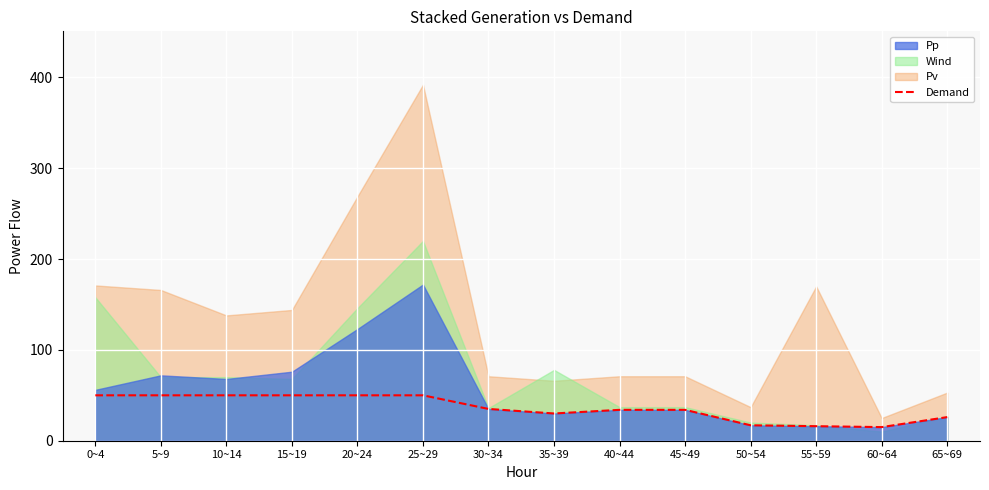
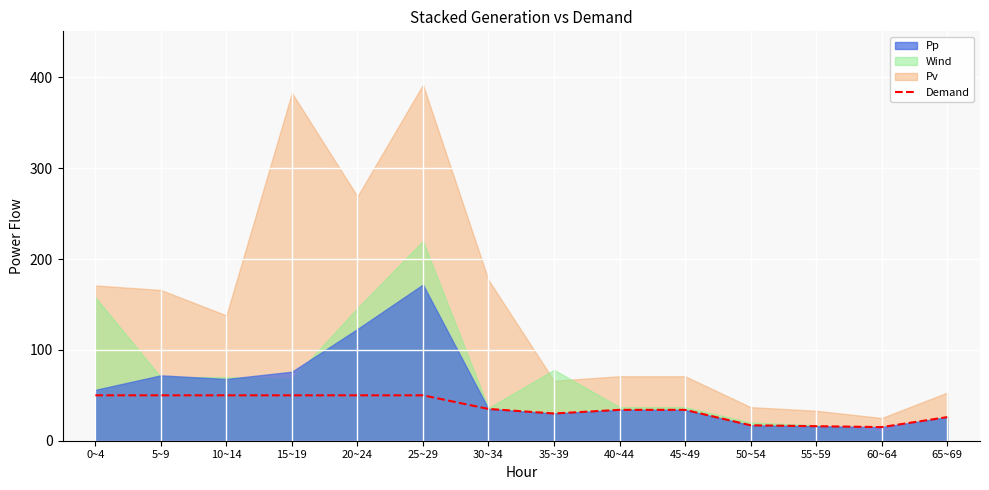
Pv, 15~19: 140 -> 380
Pv, 30~34: 70 -> 180
Pv, 55~59: 170 -> 30
